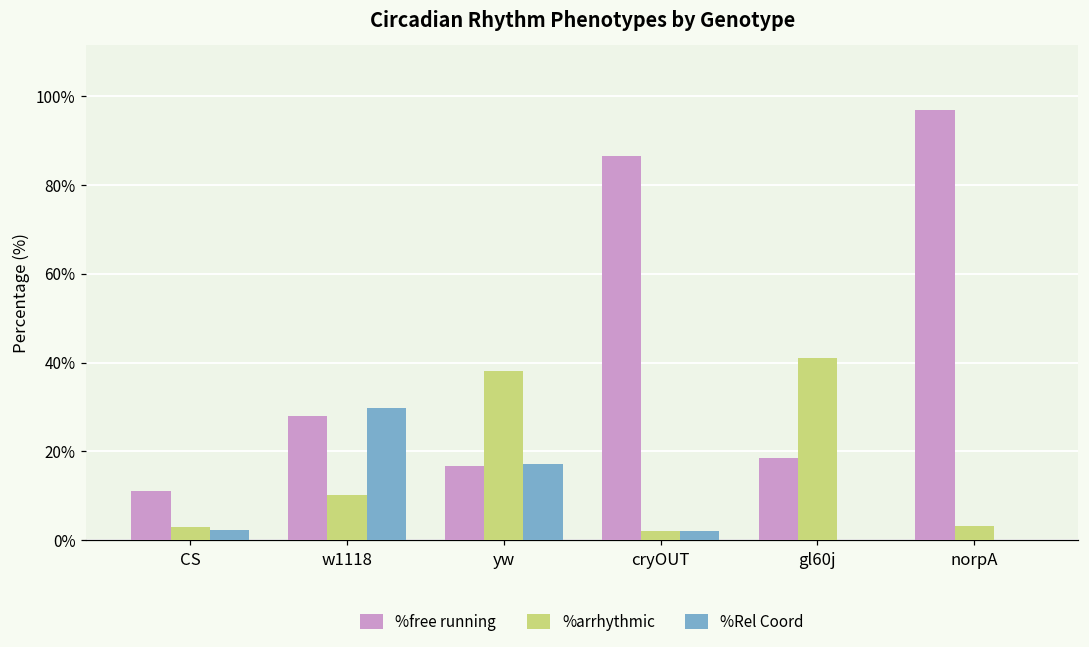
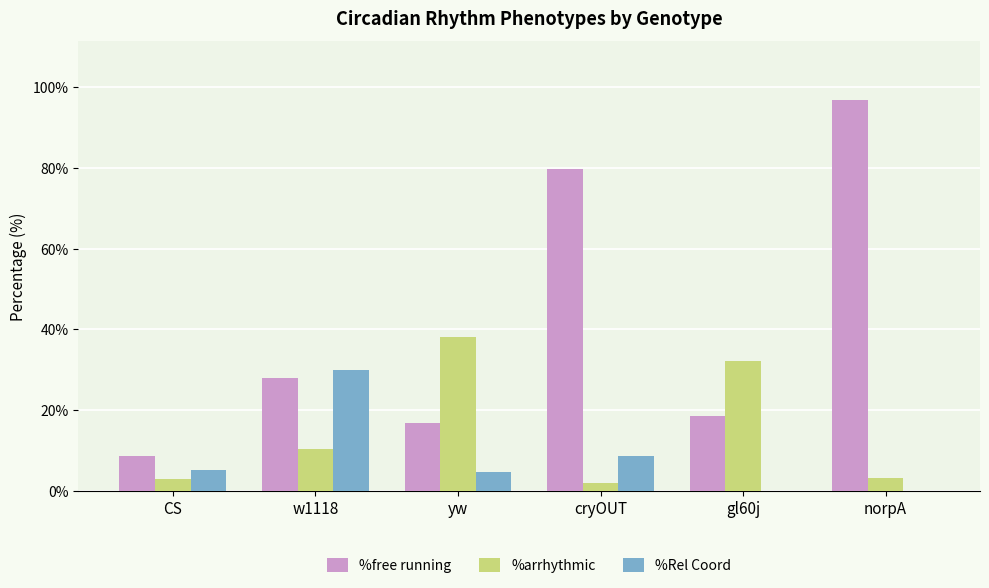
%free running, CS: 11% -> 9%
%Rel Coord, CS: 2% -> 5%
%Rel Coord, yw: 17% -> 5%
%free running, cryOUT: 86% -> 80%
%Rel Coord, cryOUT: 2% -> 9%
%arrhythmic, gl60j: 41% -> 32%
